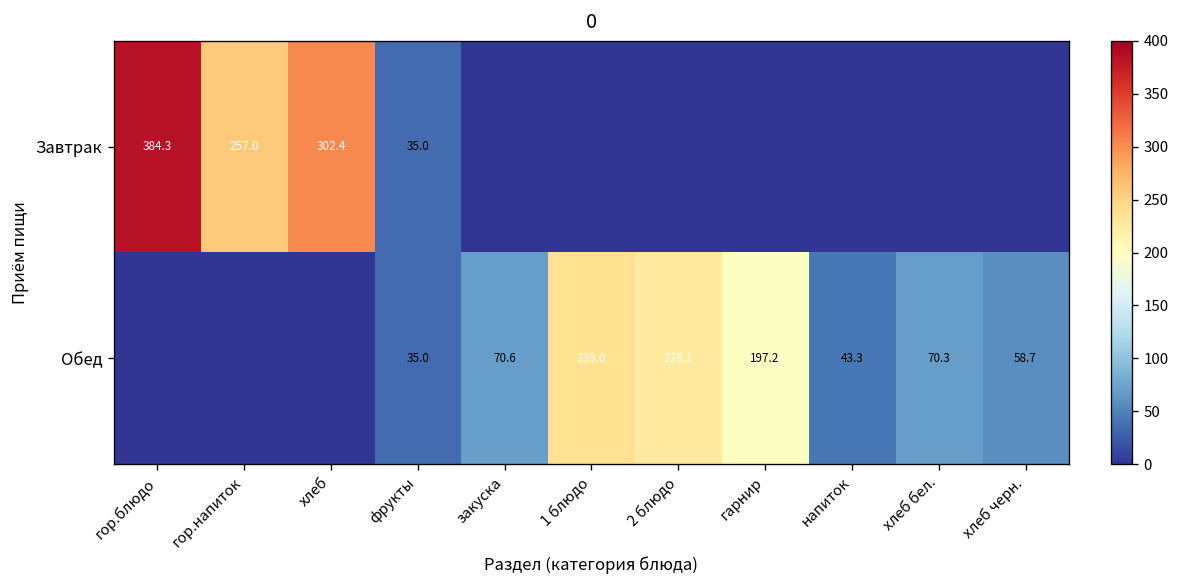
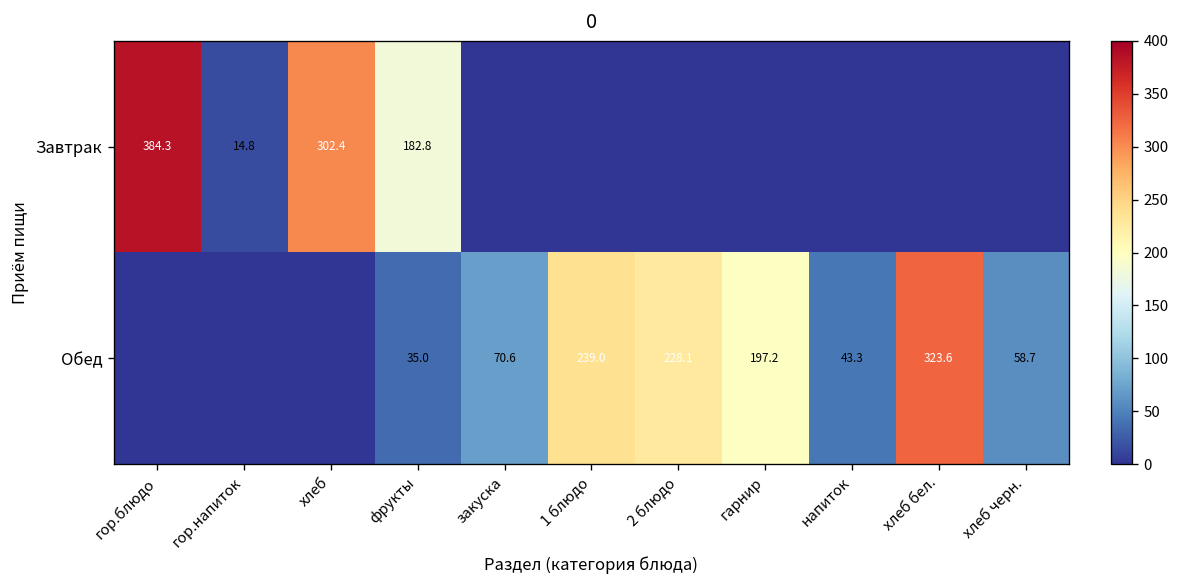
Завтрак, гор.напиток: 257.0 -> 14.8
Завтрак, фрукты: 35.0 -> 182.8
Обед, хлеб бел.: 70.3 -> 323.6
